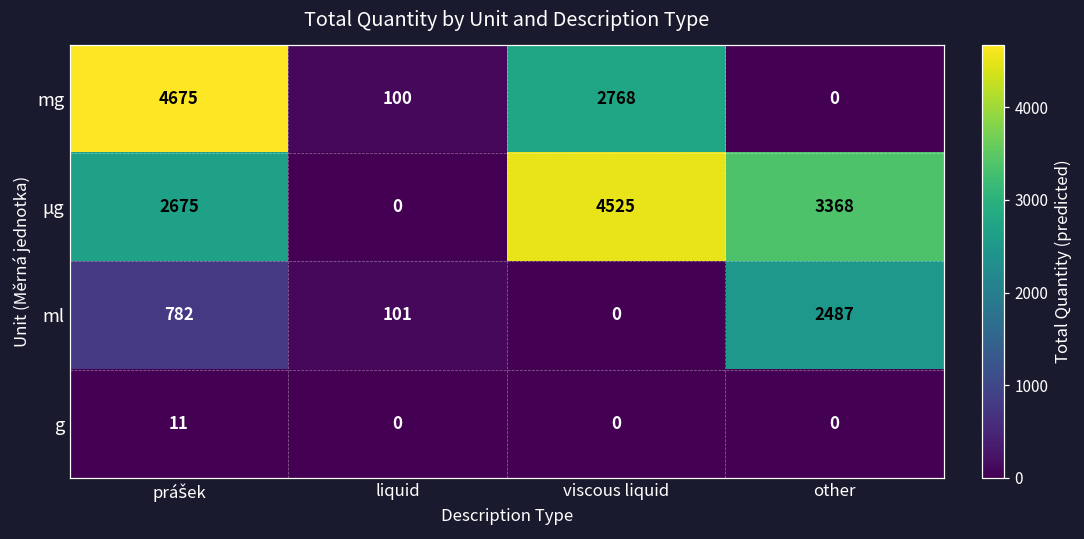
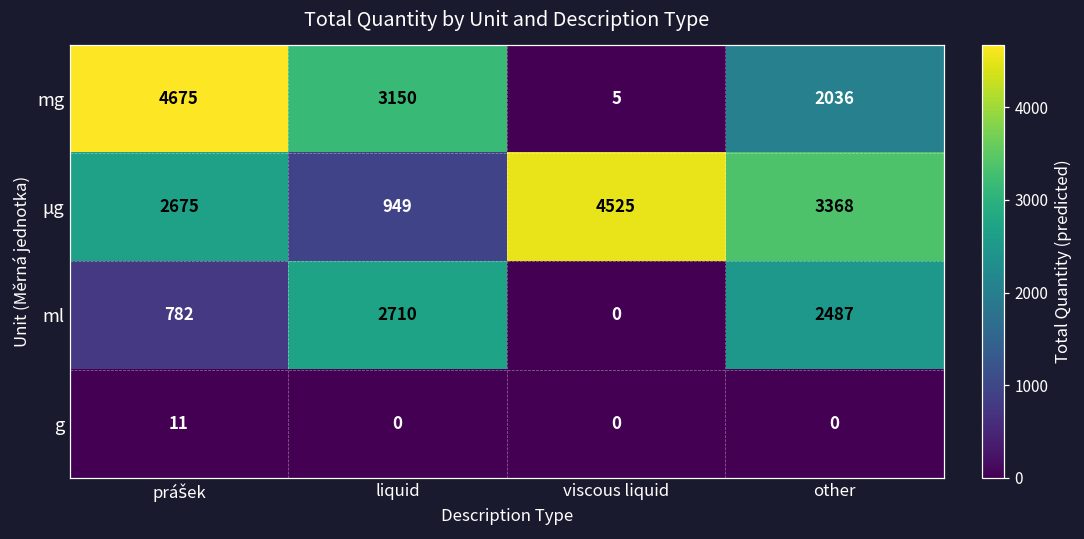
mg, liquid: 100 -> 3150
mg, viscous liquid: 2768 -> 5
mg, other: 0 -> 2036
μg, liquid: 0 -> 949
ml, liquid: 101 -> 2710
